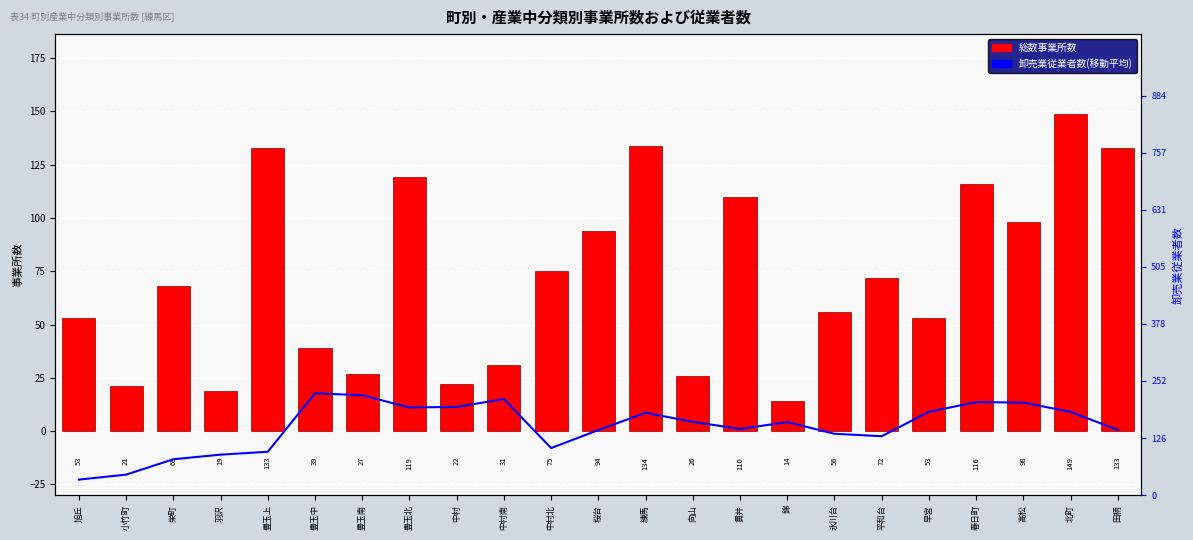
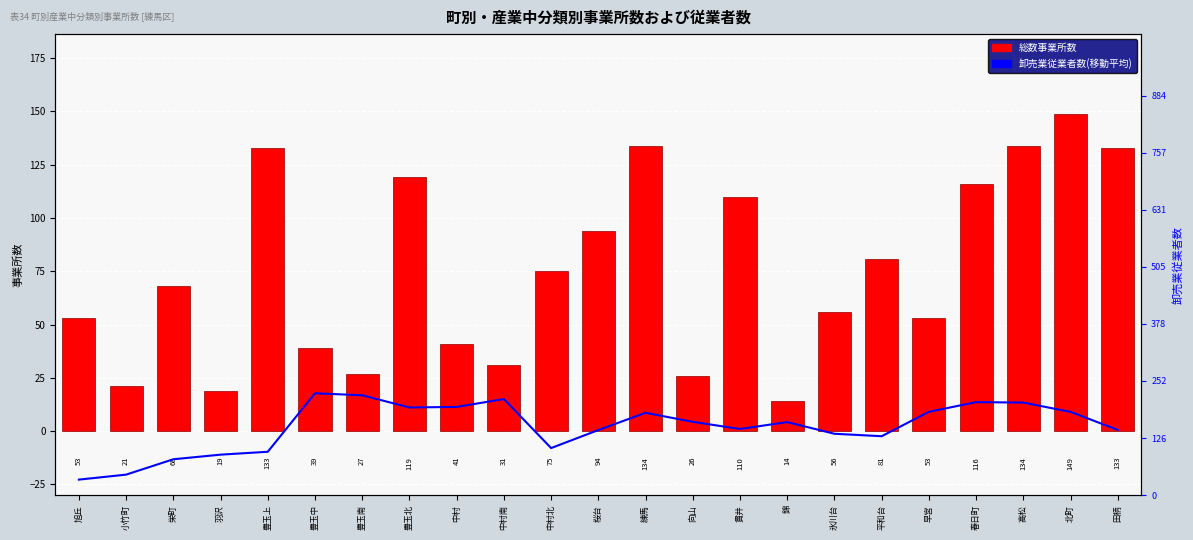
総数事業所数, 中村: 22 -> 41
総数事業所数, 平和台: 72 -> 81
総数事業所数, 高松: 98 -> 134
